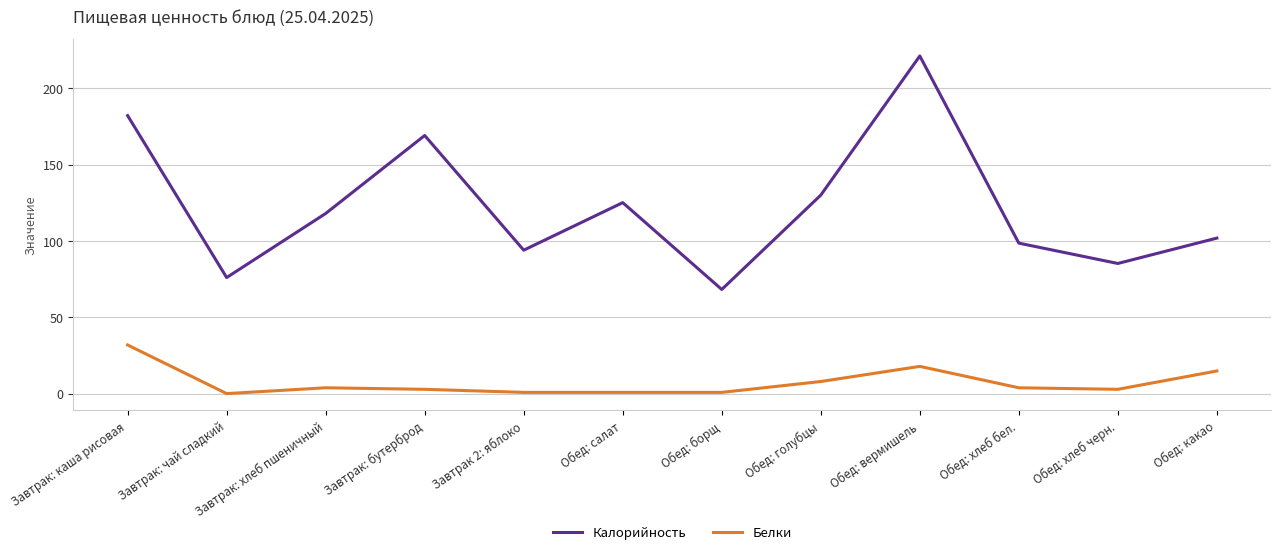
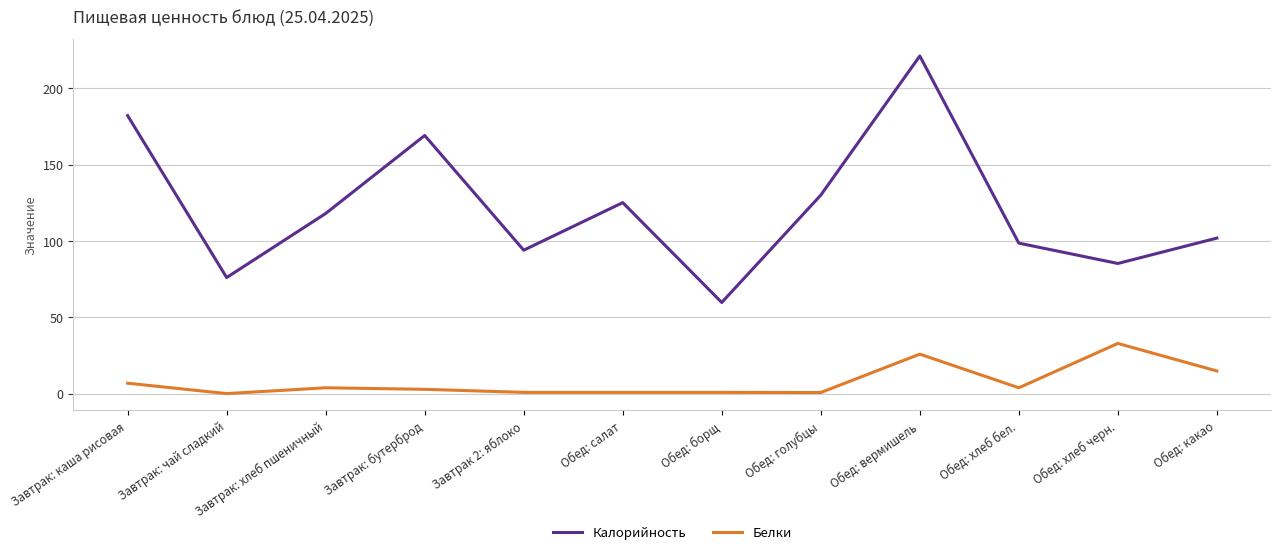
Белки, Завтрак: каша рисовая: 32 -> 7
Калорийность, Обед: борщ: 68 -> 60
Белки, Обед: голубцы: 8 -> 1
Белки, Обед: вермишель: 18 -> 26
Белки, Обед: хлеб черн.: 3 -> 33
